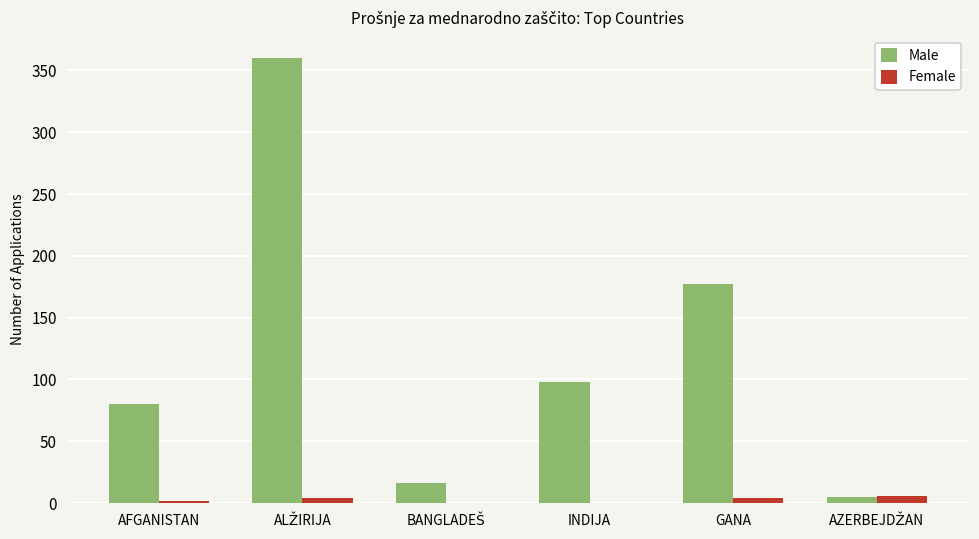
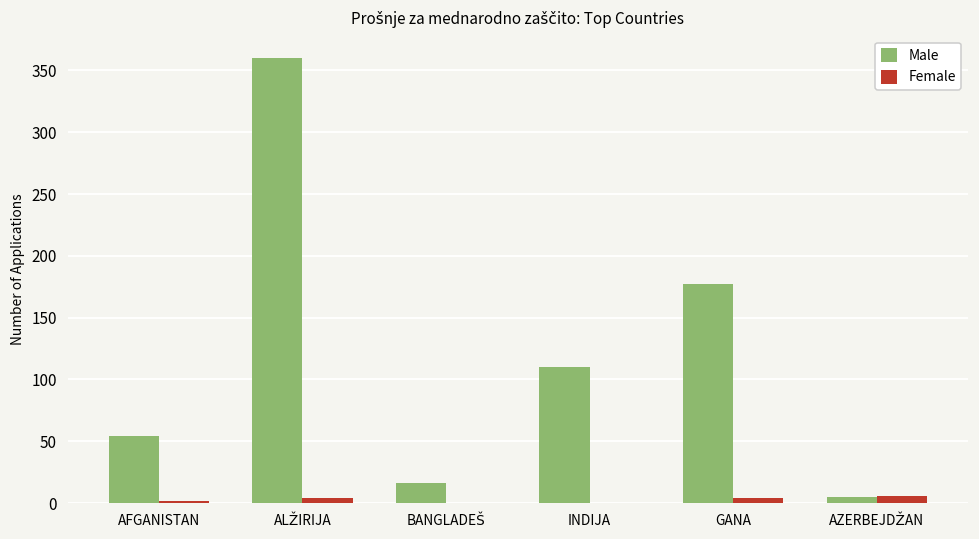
Male, AFGANISTAN: 80 -> 54
Male, INDIJA: 98 -> 110
